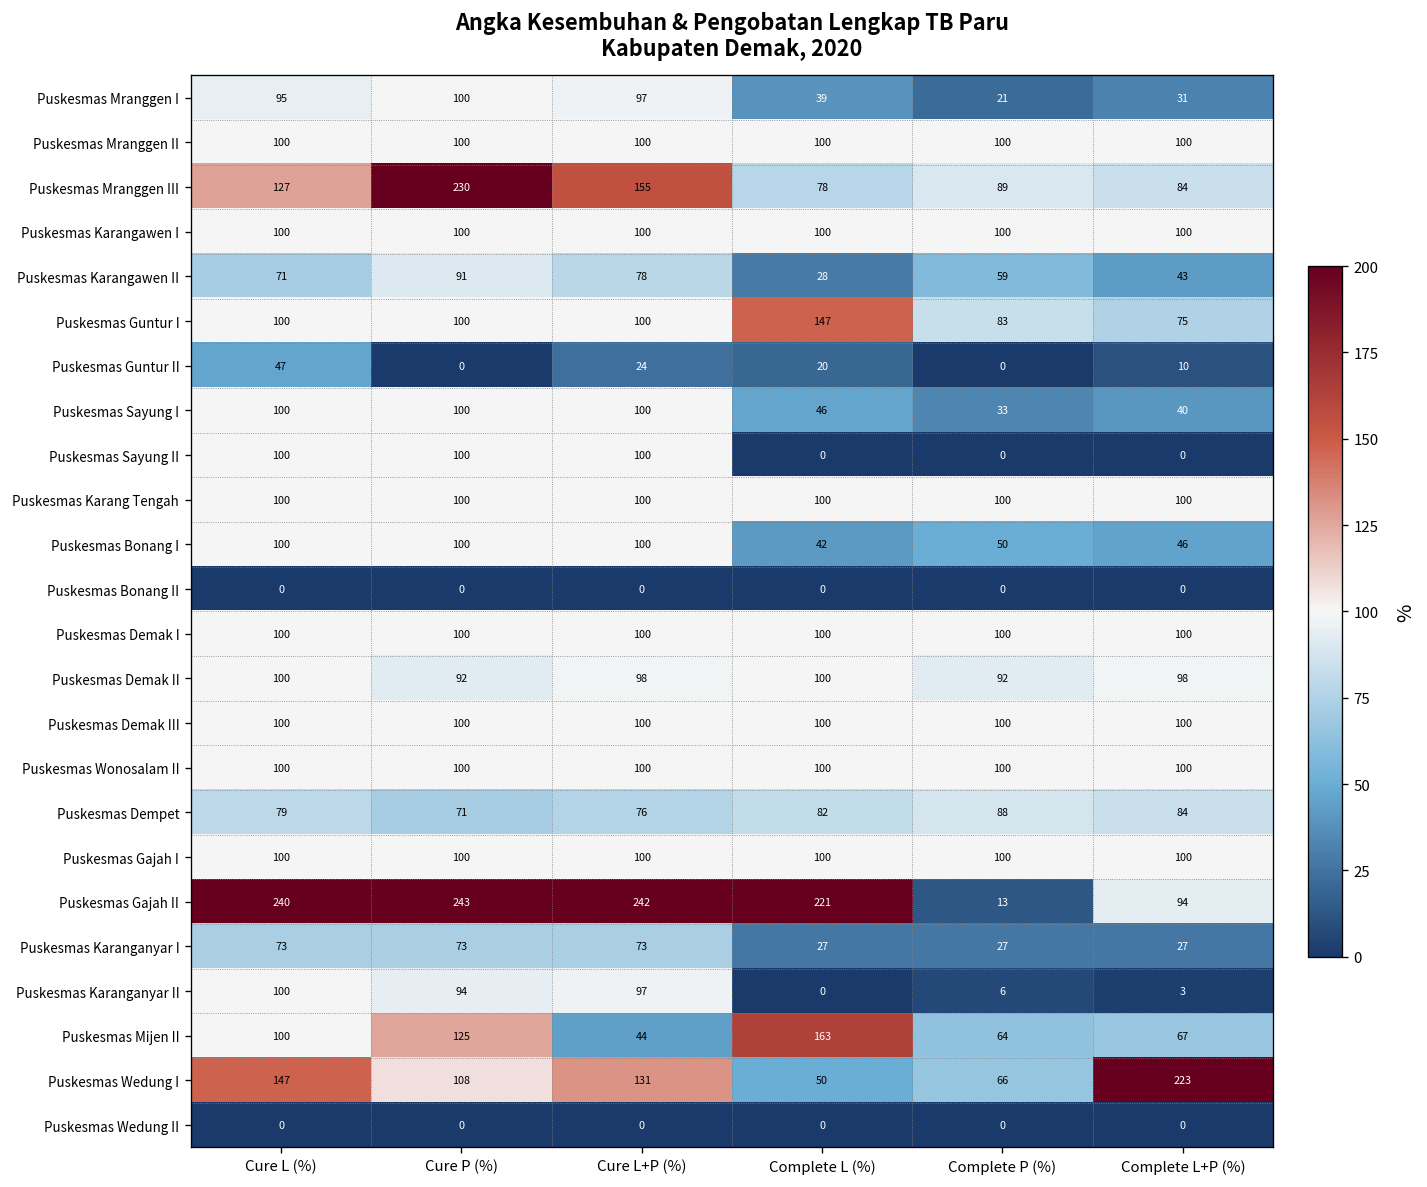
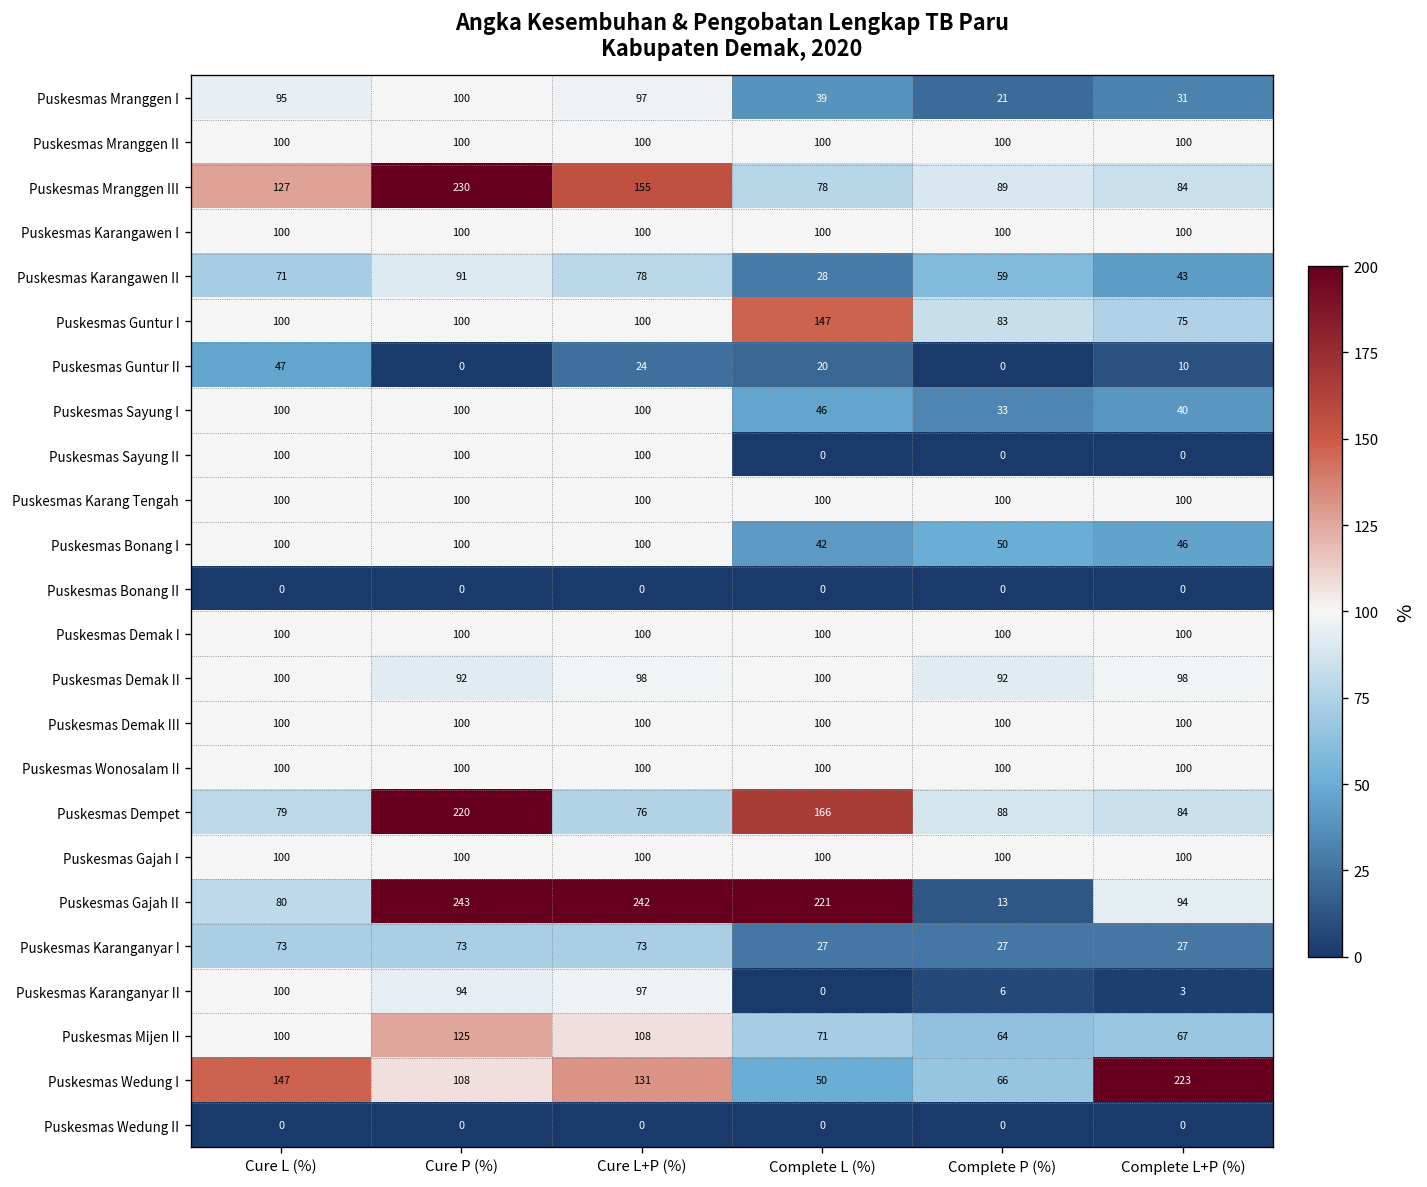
Puskesmas Dempet, Cure P (%): 71 -> 220
Puskesmas Dempet, Complete L (%): 82 -> 166
Puskesmas Gajah II, Cure L (%): 240 -> 80
Puskesmas Mijen II, Cure L+P (%): 44 -> 108
Puskesmas Mijen II, Complete L (%): 163 -> 71
